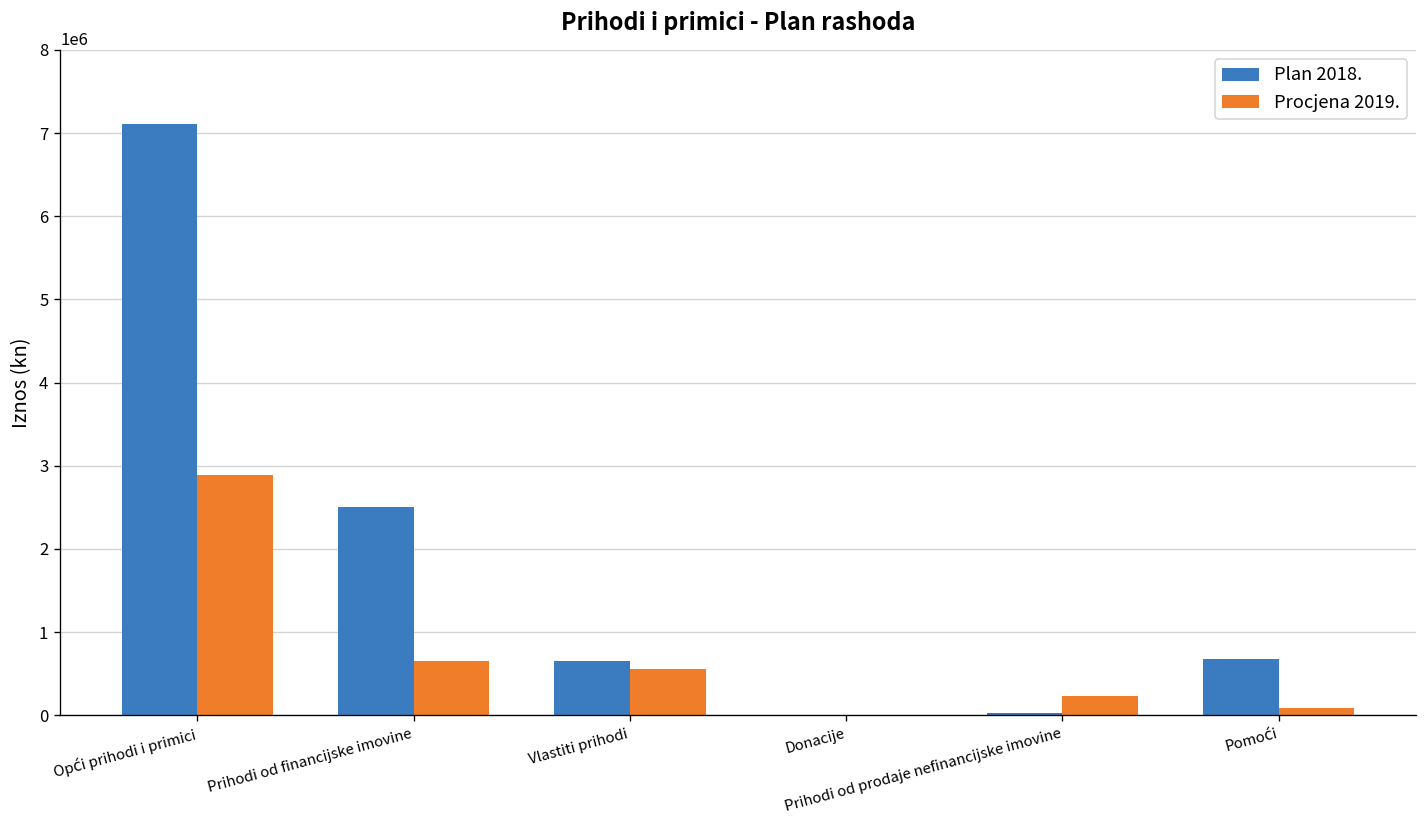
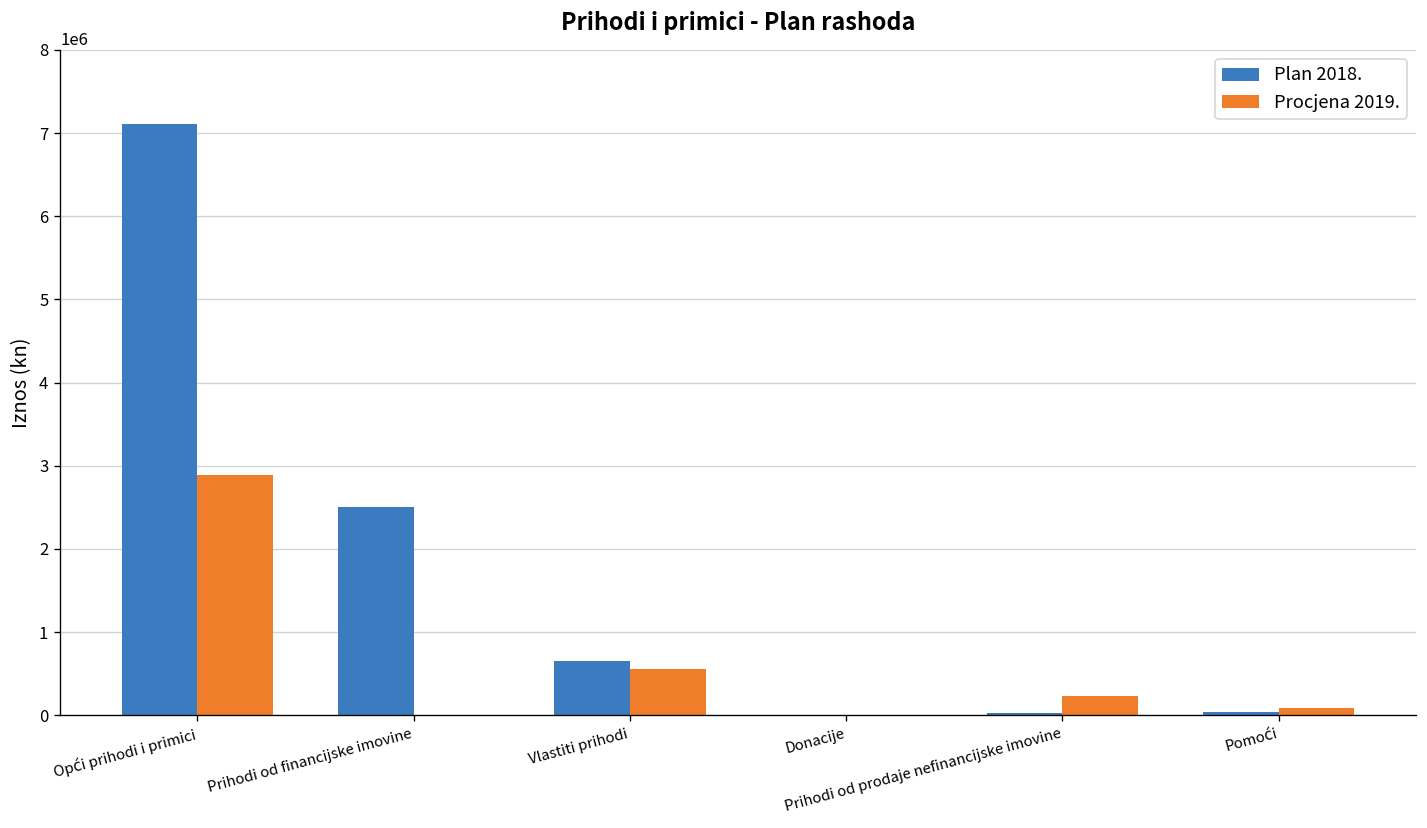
Procjena 2019., Prihodi od financijske imovine: 600000 -> 0
Plan 2018., Pomoći: 700000 -> 0
